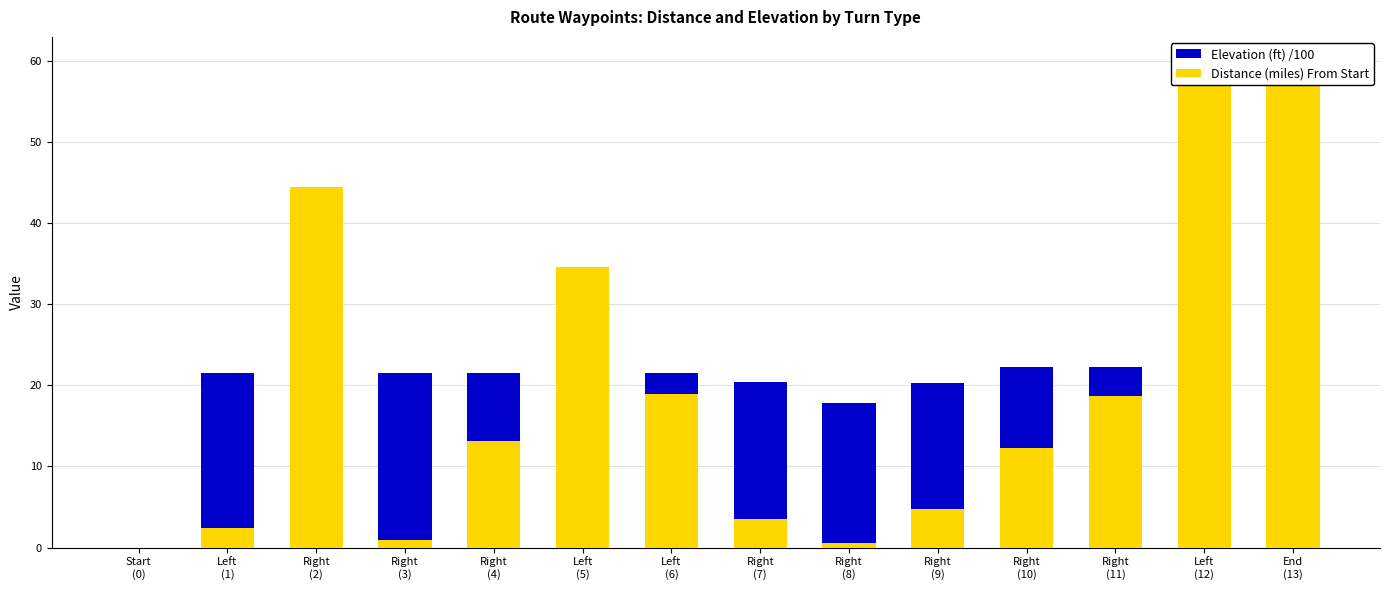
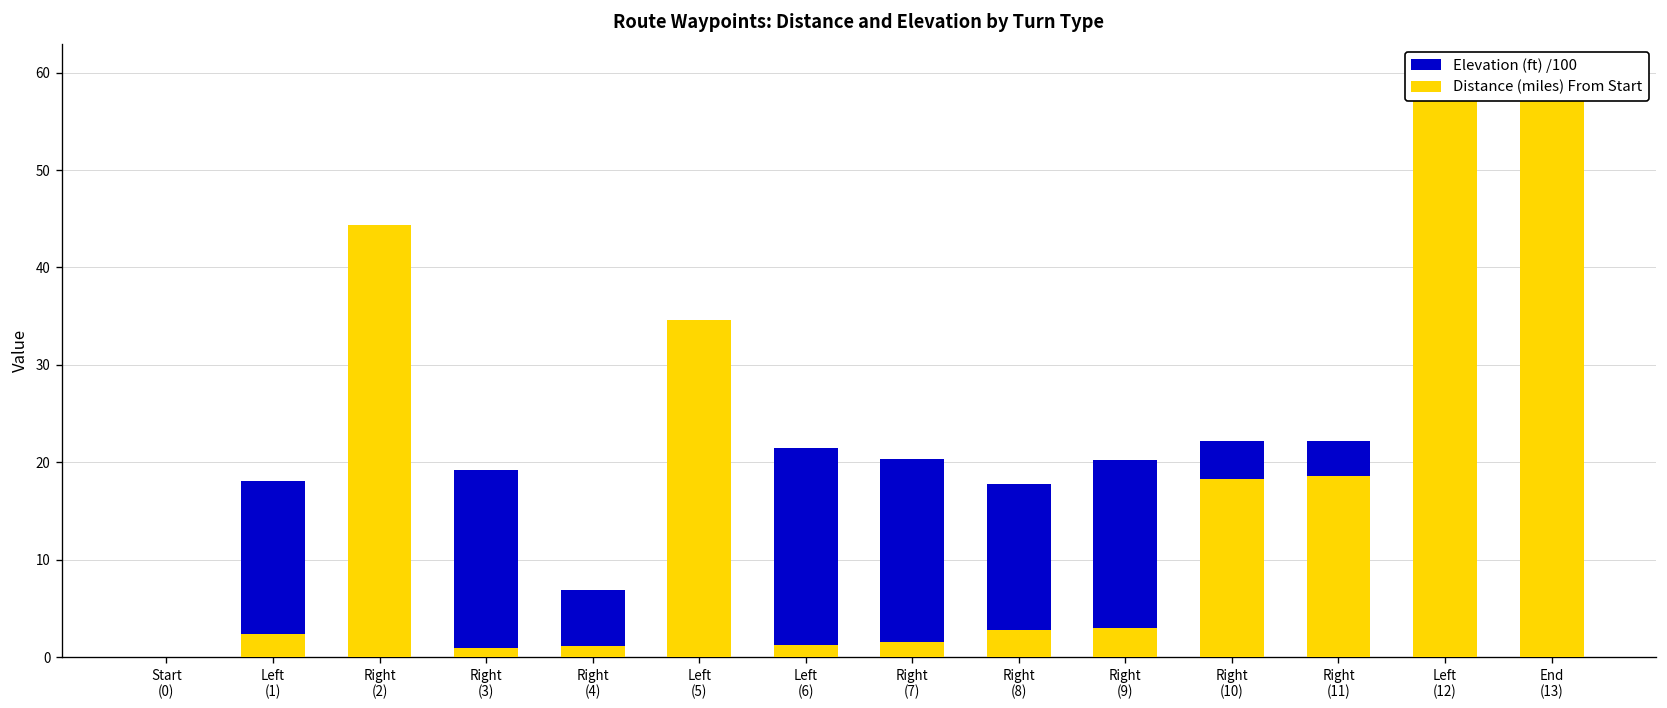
Elevation (ft) /100, Left (1): 22 -> 18
Elevation (ft) /100, Right (3): 22 -> 19
Elevation (ft) /100, Right (4): 22 -> 7
Distance (miles) From Start, Right (4): 13 -> 1
Distance (miles) From Start, Left (6): 19 -> 1
Distance (miles) From Start, Right (7): 3 -> 2
Distance (miles) From Start, Right (8): 1 -> 3
Distance (miles) From Start, Right (9): 5 -> 3
Distance (miles) From Start, Right (10): 12 -> 18
